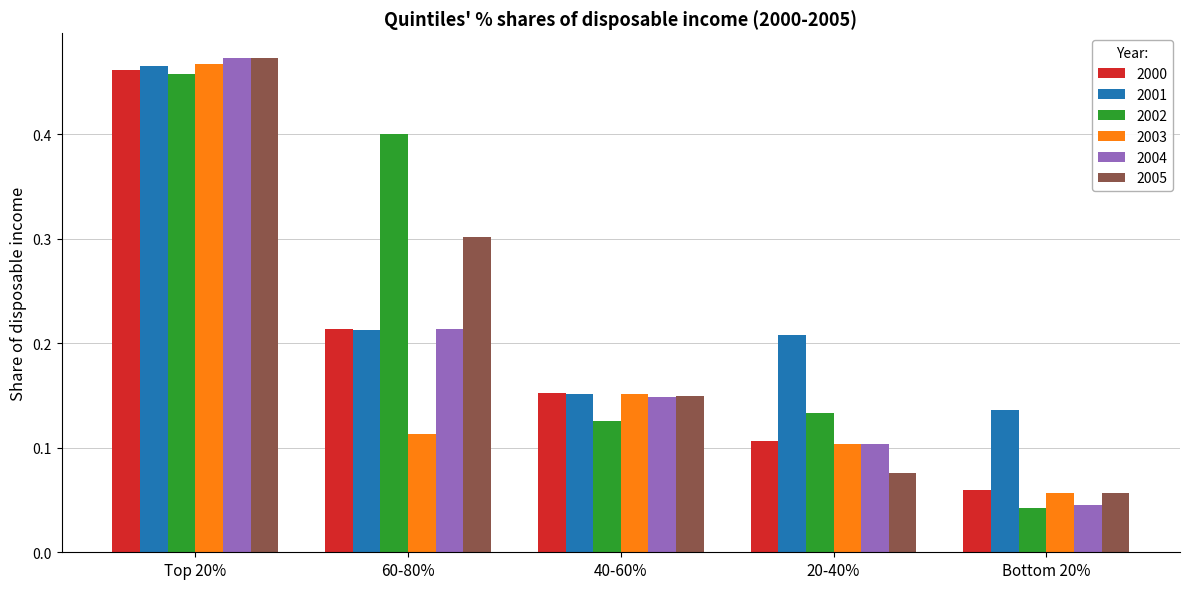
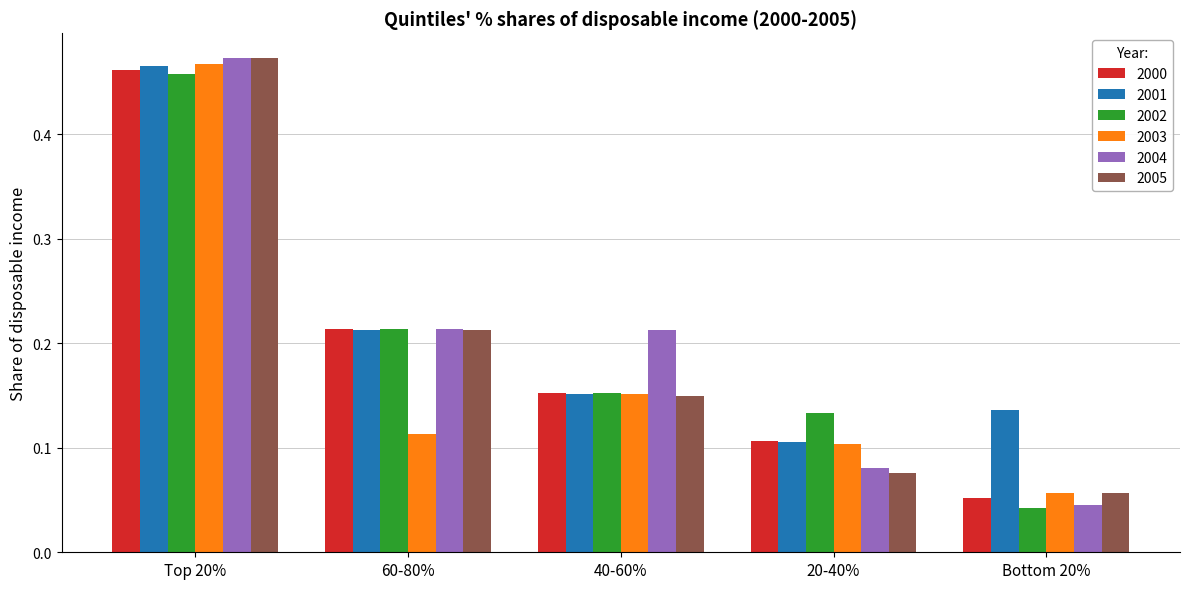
2002, 60-80%: 0.400 -> 0.214
2005, 60-80%: 0.302 -> 0.212
2002, 40-60%: 0.125 -> 0.152
2004, 40-60%: 0.149 -> 0.212
2001, 20-40%: 0.208 -> 0.106
2004, 20-40%: 0.104 -> 0.081
2000, Bottom 20%: 0.059 -> 0.052
